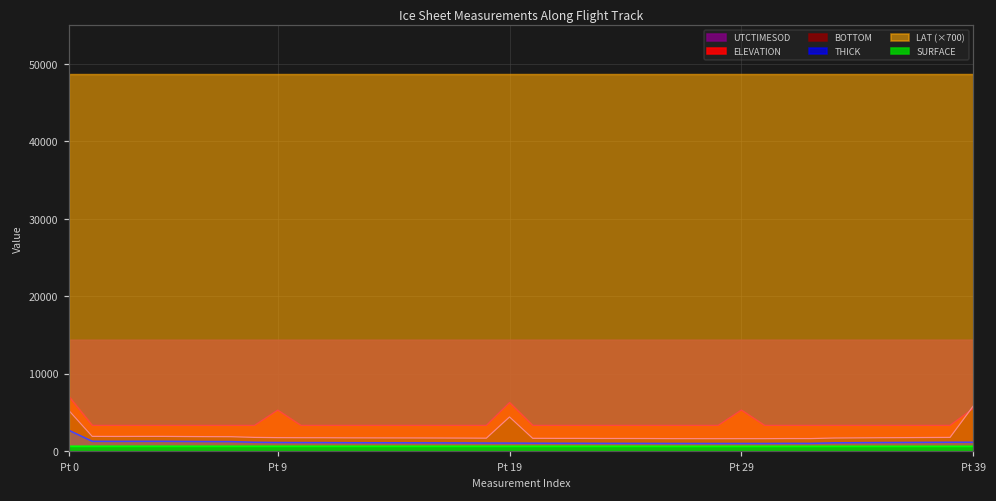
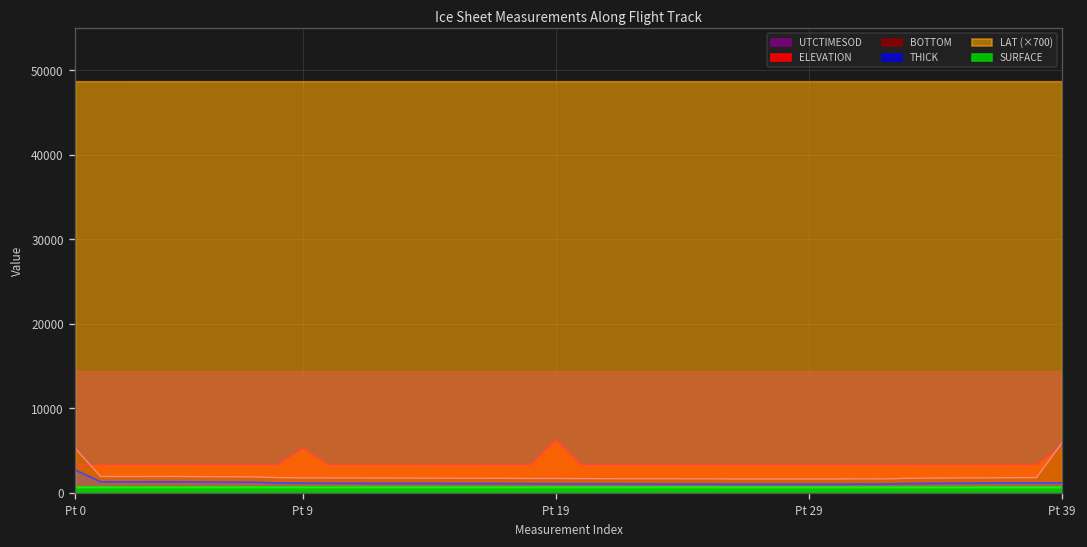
ELEVATION, Pt 0: 7000 -> 3000
BOTTOM, Pt 19: 4000 -> 2000
ELEVATION, Pt 29: 5000 -> 3000
